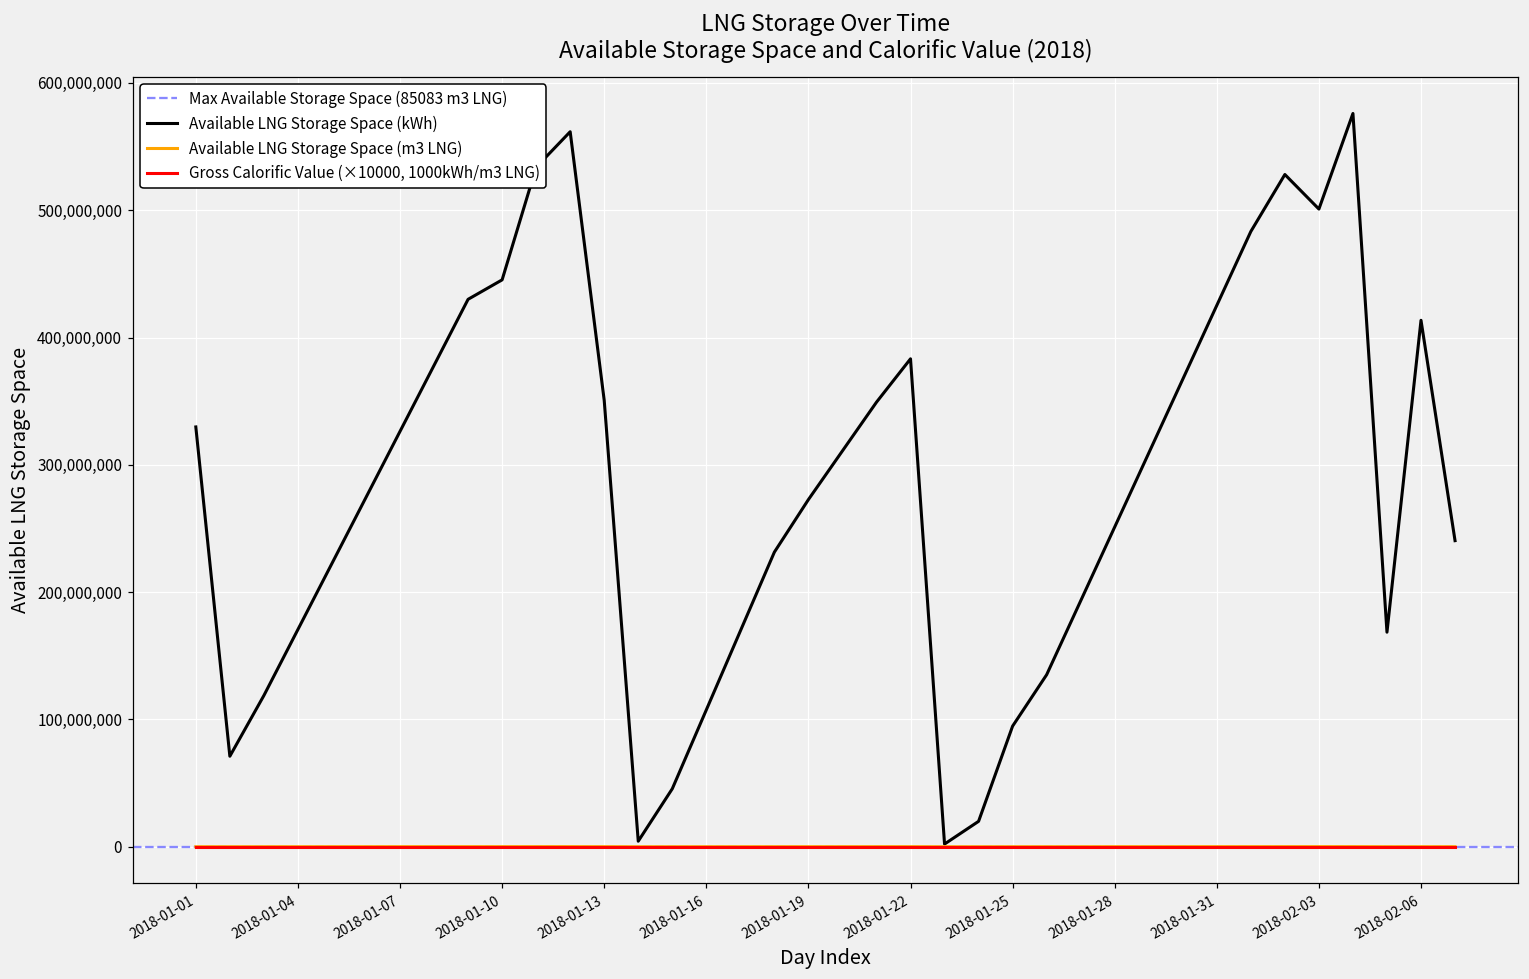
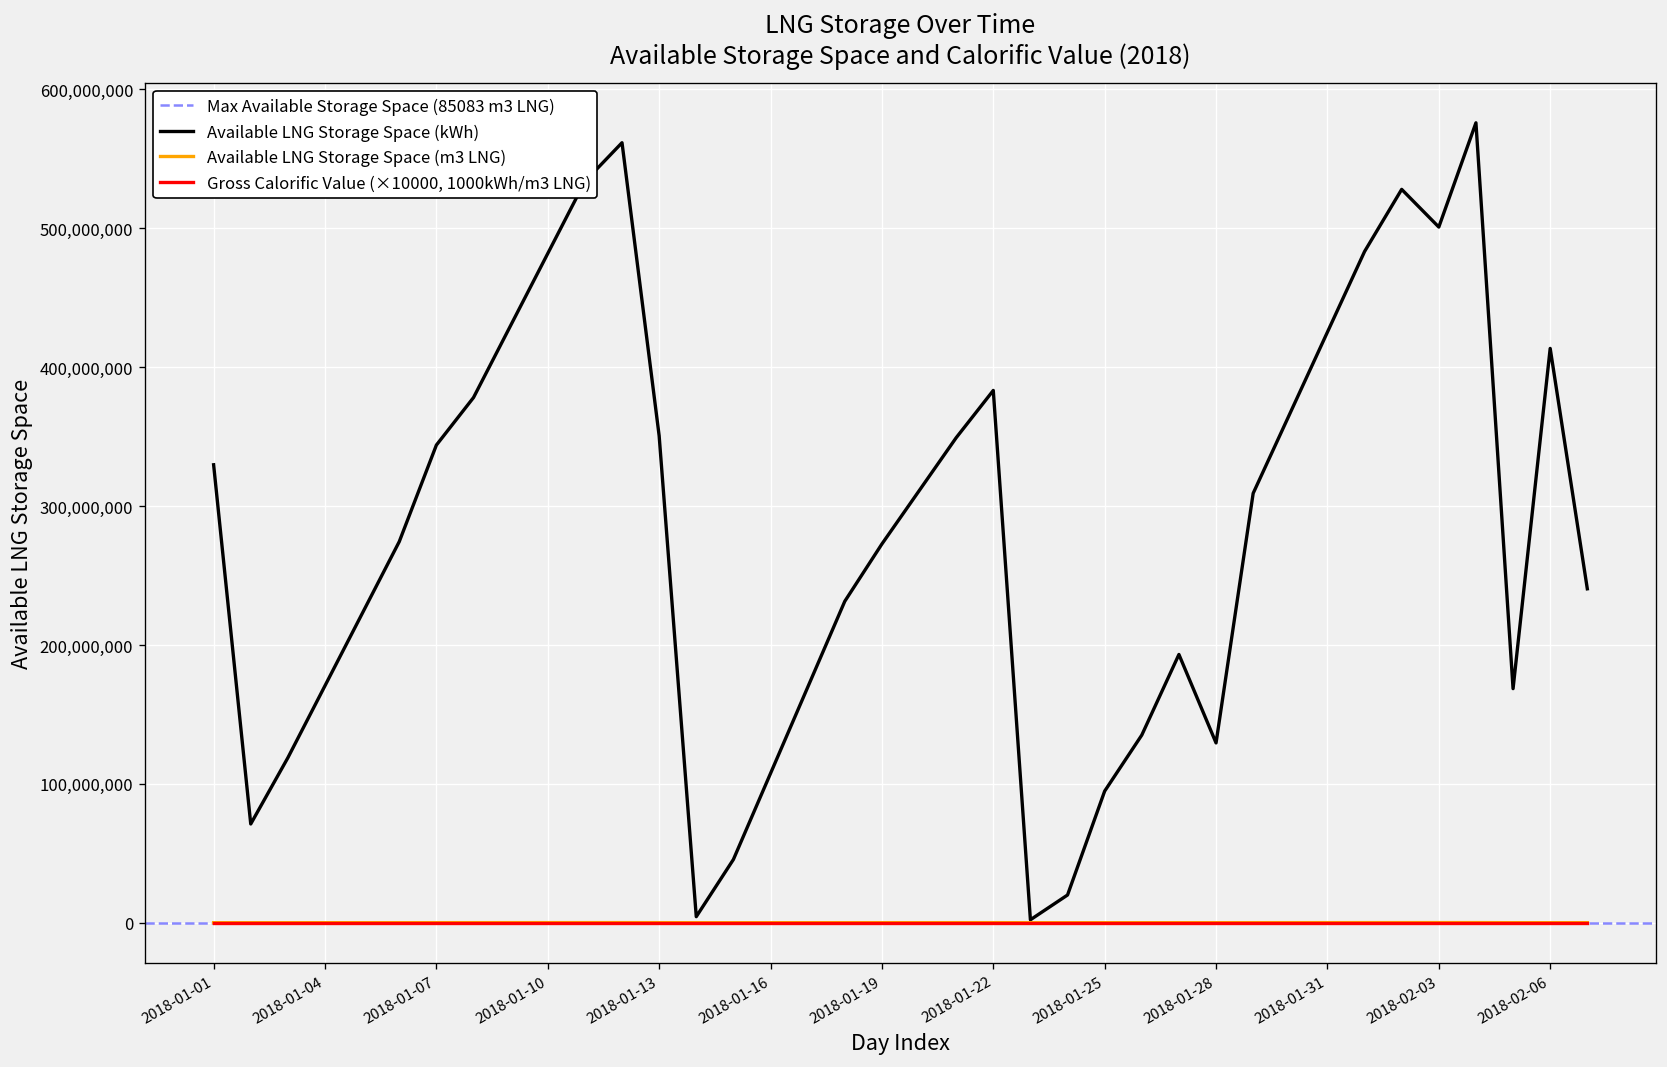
Available LNG Storage Space (kWh), 2018-01-07: 326,000,000 -> 344,000,000
Available LNG Storage Space (kWh), 2018-01-10: 445,000,000 -> 482,000,000
Available LNG Storage Space (kWh), 2018-01-28: 251,000,000 -> 129,000,000
